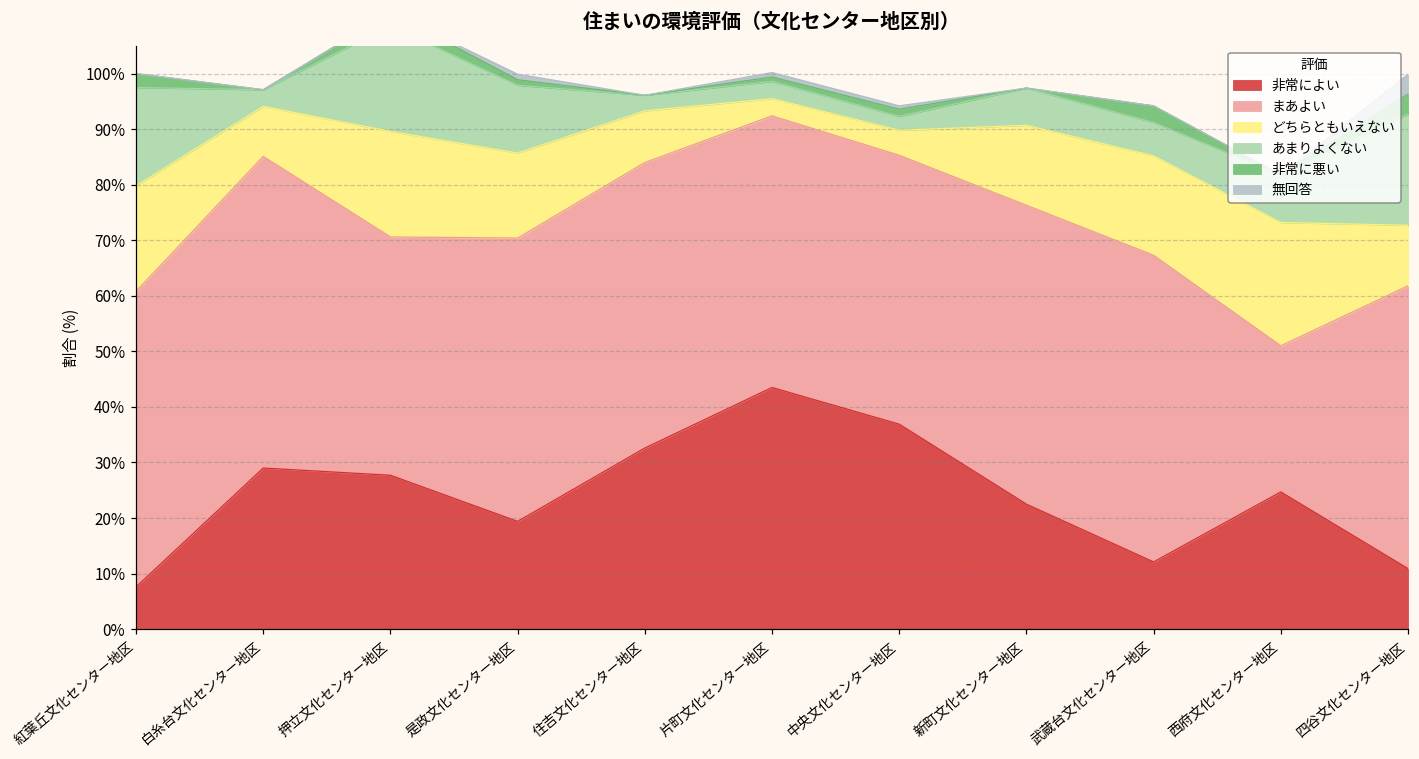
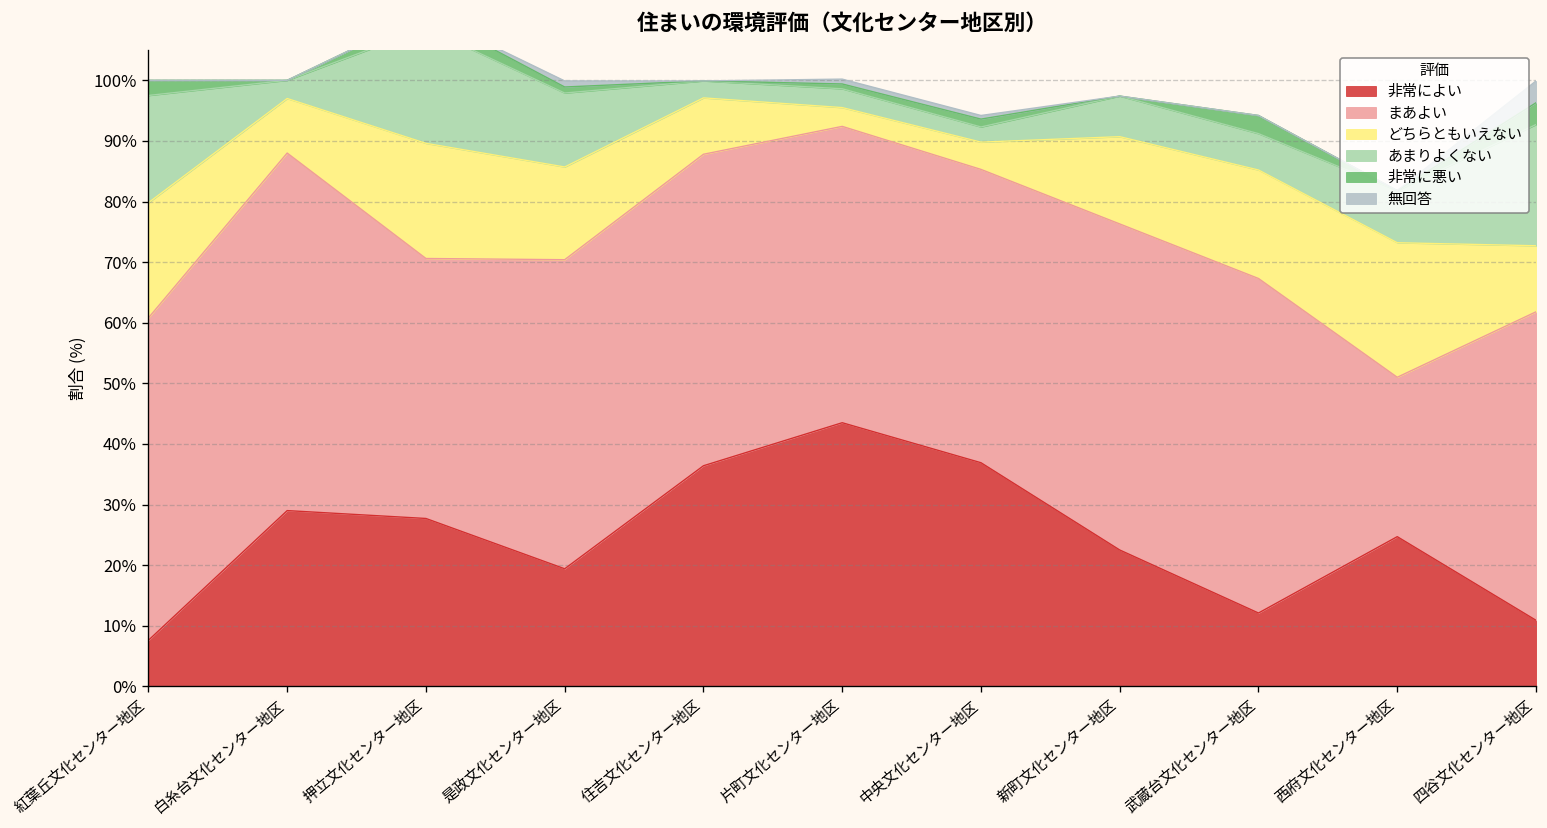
まあよい, 白糸台文化センター地区: 56% -> 59%
非常によい, 住吉文化センター地区: 33% -> 36%
